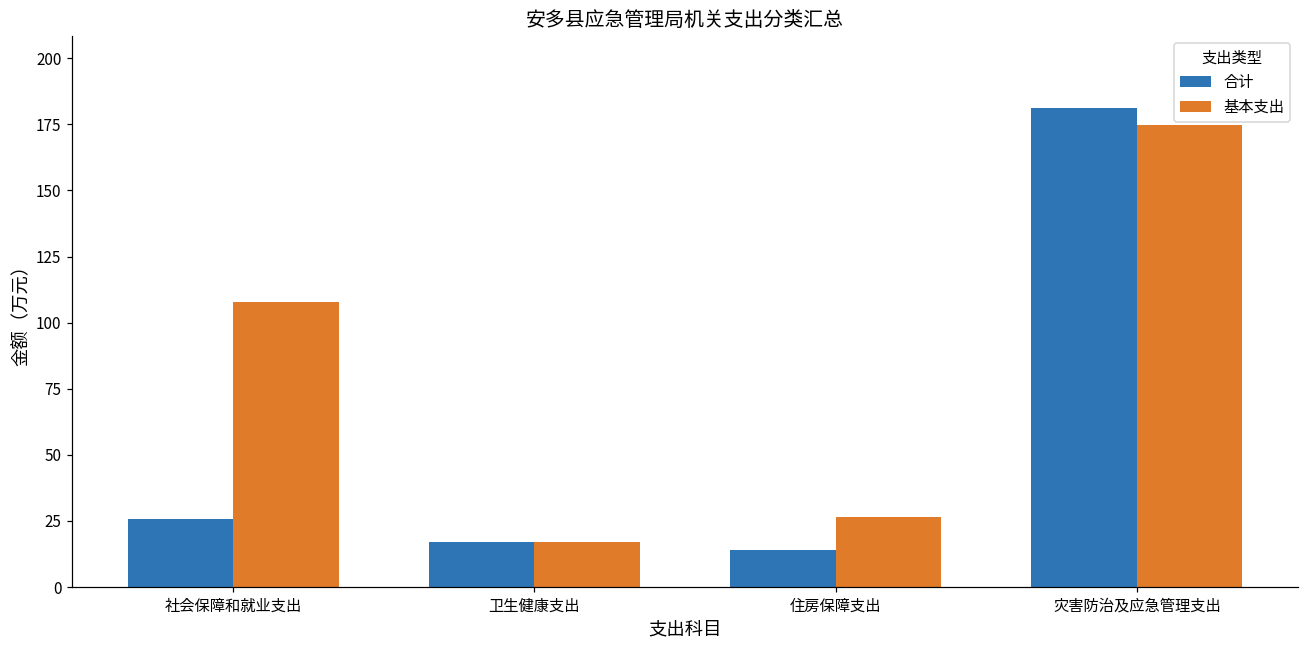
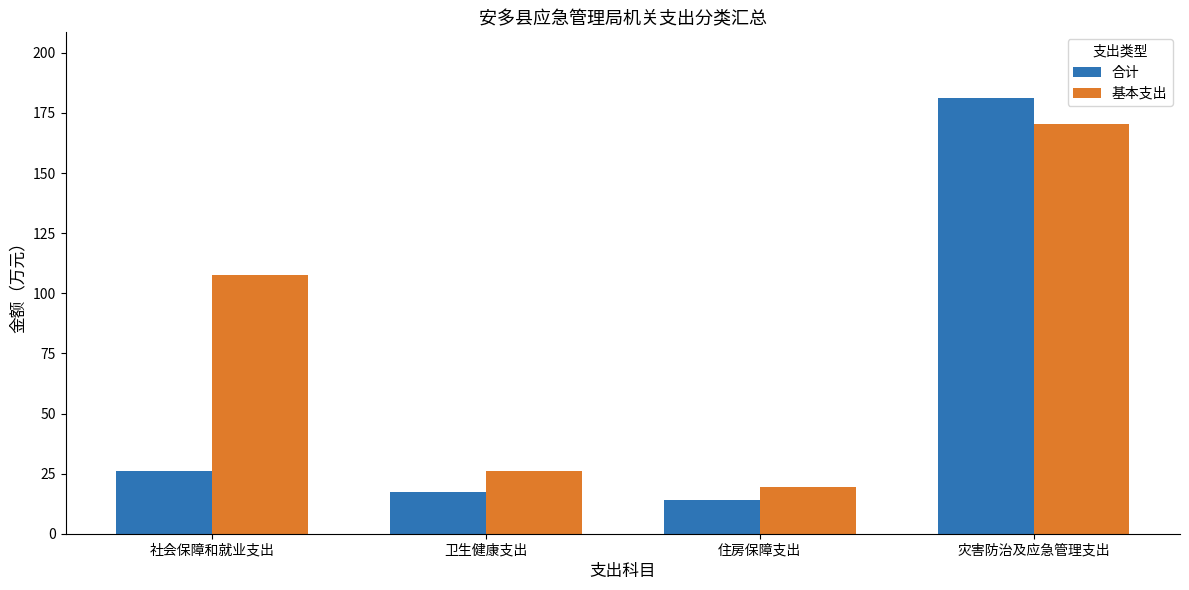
基本支出, 卫生健康支出: 17 -> 26
基本支出, 住房保障支出: 26 -> 19
基本支出, 灾害防治及应急管理支出: 175 -> 171
